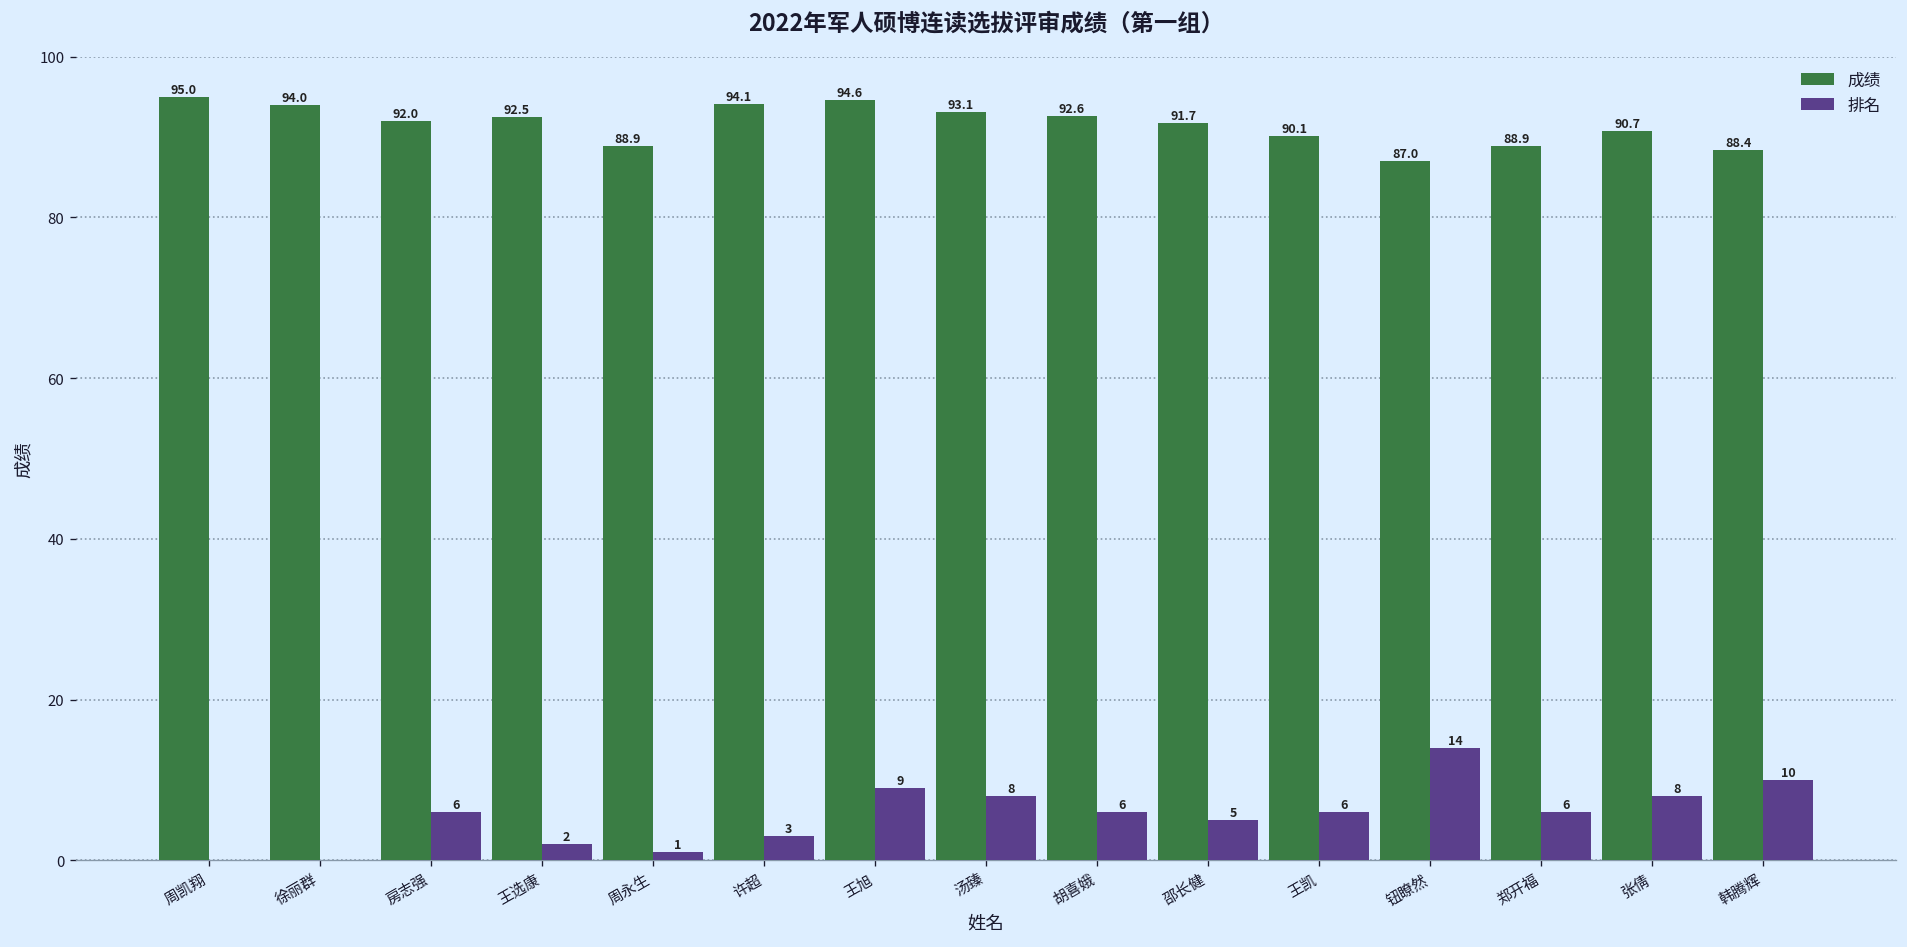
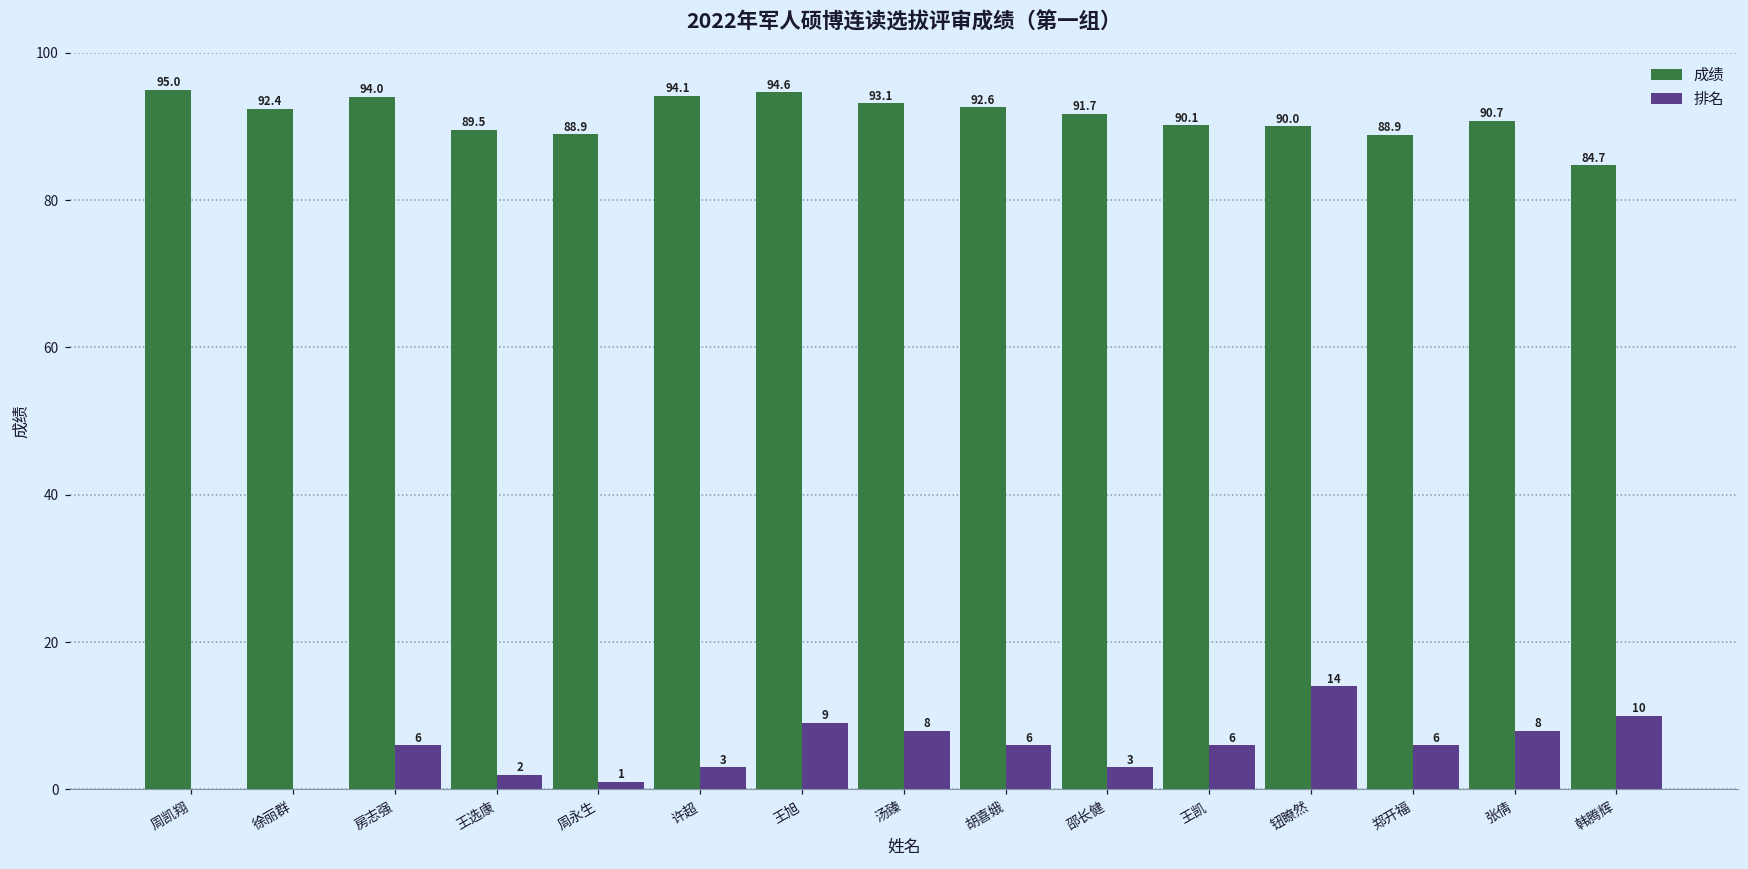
成绩, 徐丽群: 94.0 -> 92.4
成绩, 房志强: 92.0 -> 94.0
成绩, 王选康: 92.5 -> 89.5
排名, 邵长健: 5 -> 3
成绩, 钮瞭然: 87.0 -> 90.0
成绩, 韩腾辉: 88.4 -> 84.7
